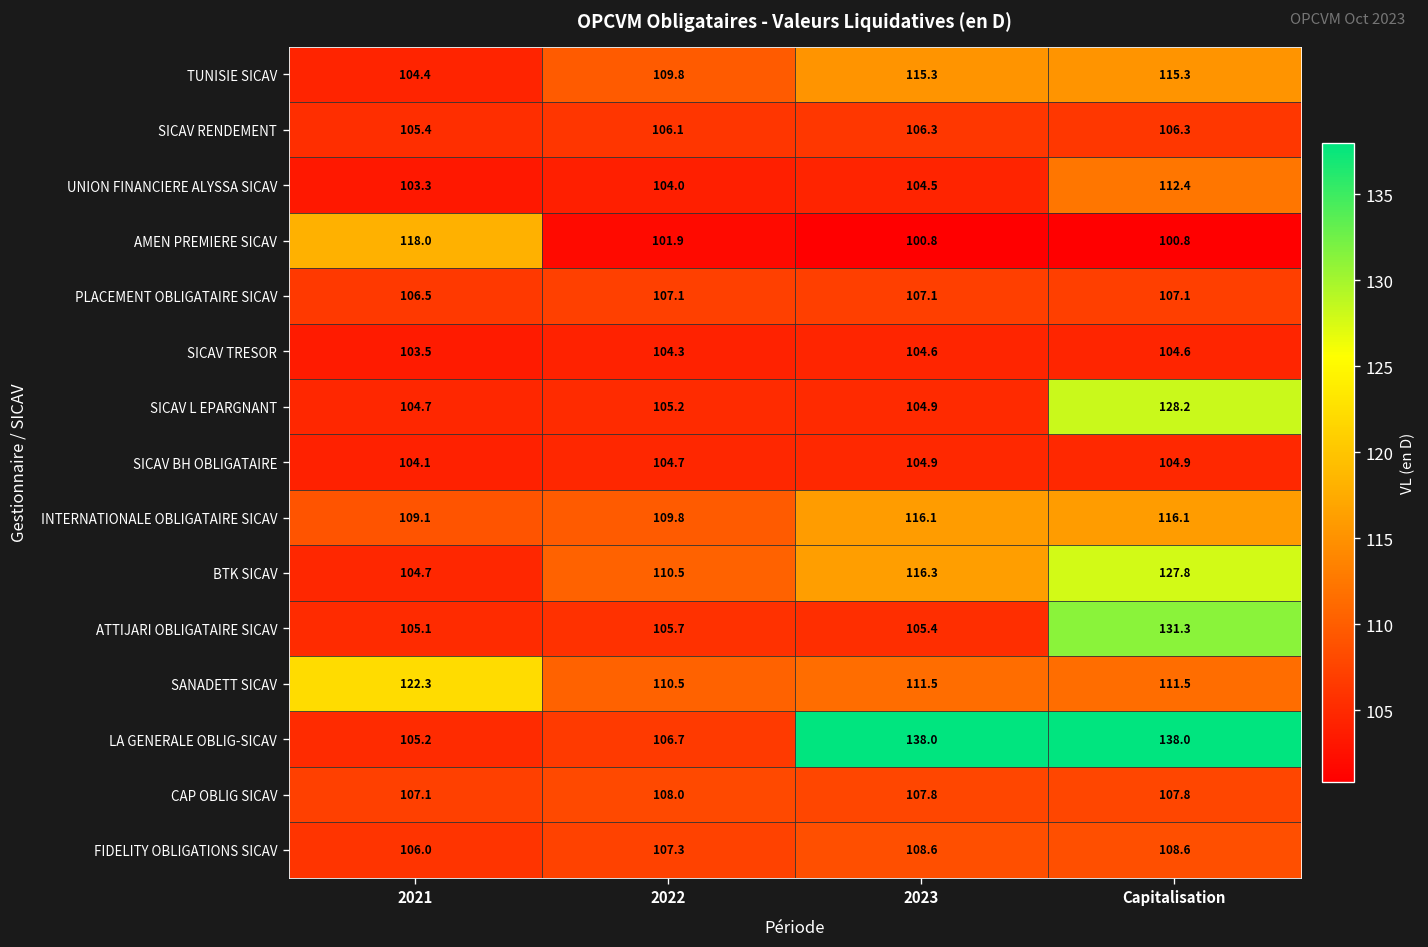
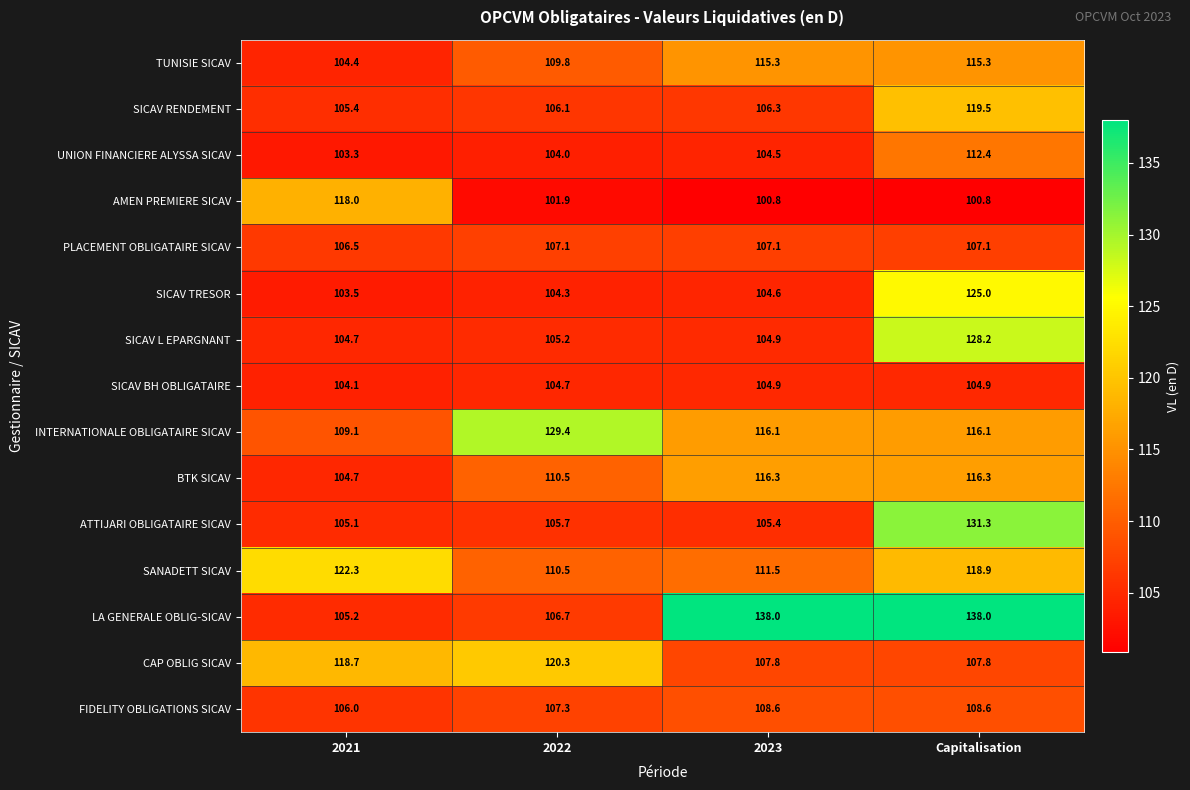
SICAV RENDEMENT, Capitalisation: 106.3 -> 119.5
SICAV TRESOR, Capitalisation: 104.6 -> 125.0
INTERNATIONALE OBLIGATAIRE SICAV, 2022: 109.8 -> 129.4
BTK SICAV, Capitalisation: 127.8 -> 116.3
SANADETT SICAV, Capitalisation: 111.5 -> 118.9
CAP OBLIG SICAV, 2021: 107.1 -> 118.7
CAP OBLIG SICAV, 2022: 108.0 -> 120.3
